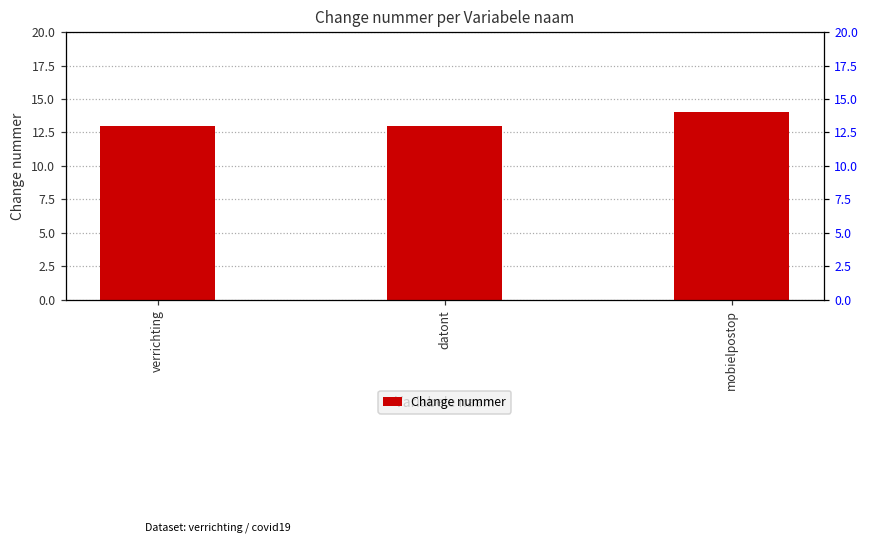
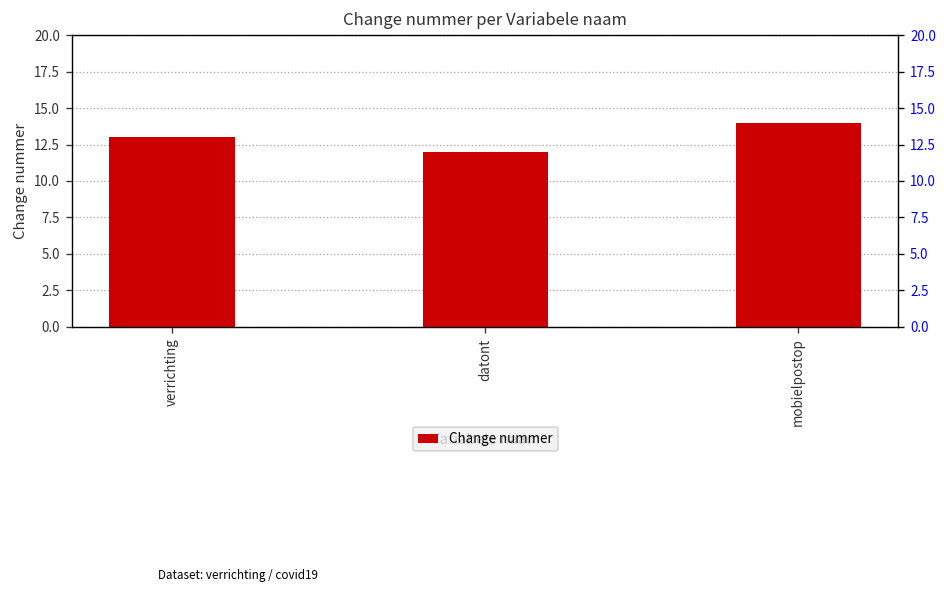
datont: 13 -> 12
